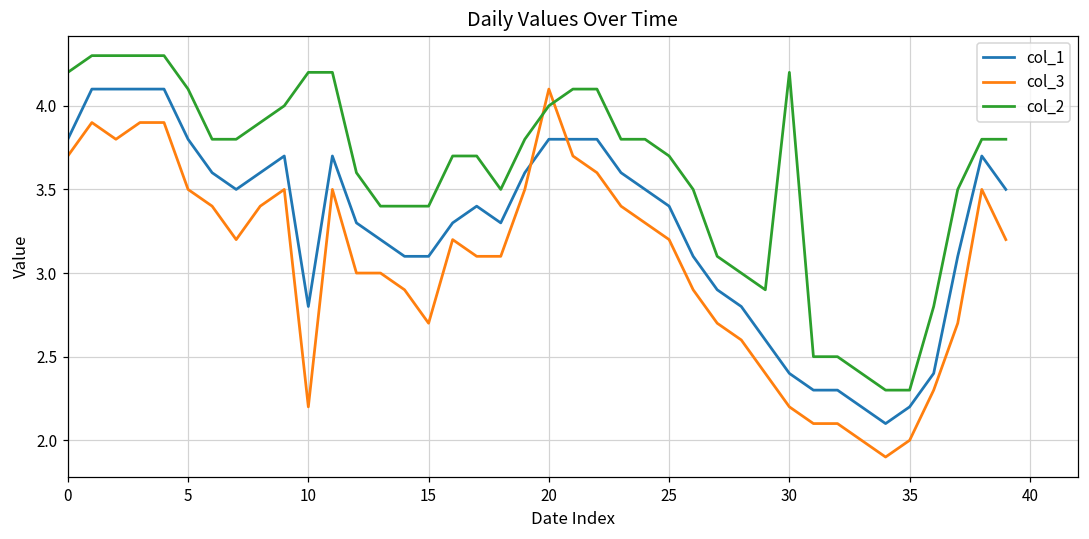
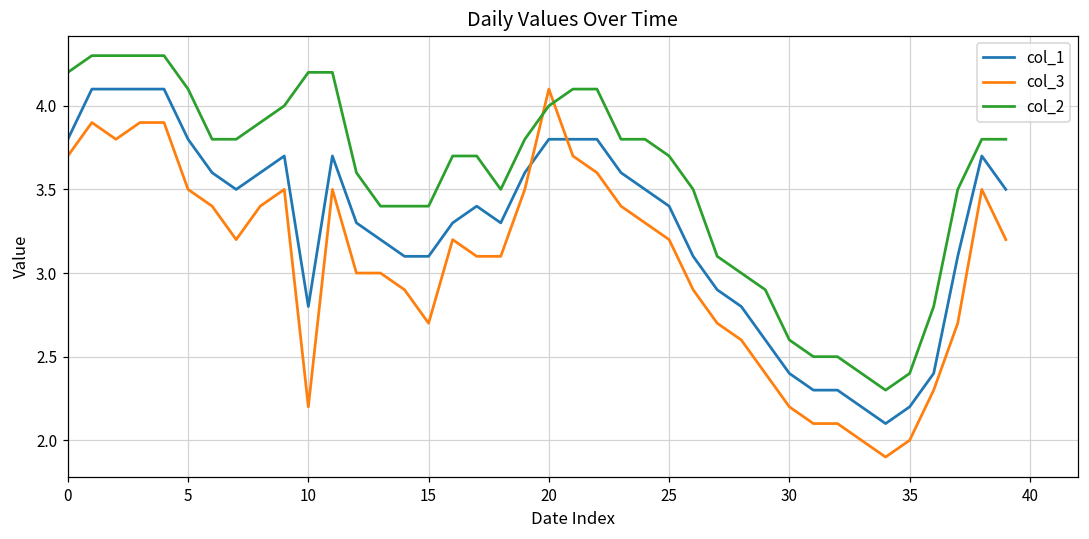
col_2, 30: 4.2 -> 2.6
col_2, 35: 2.3 -> 2.4
